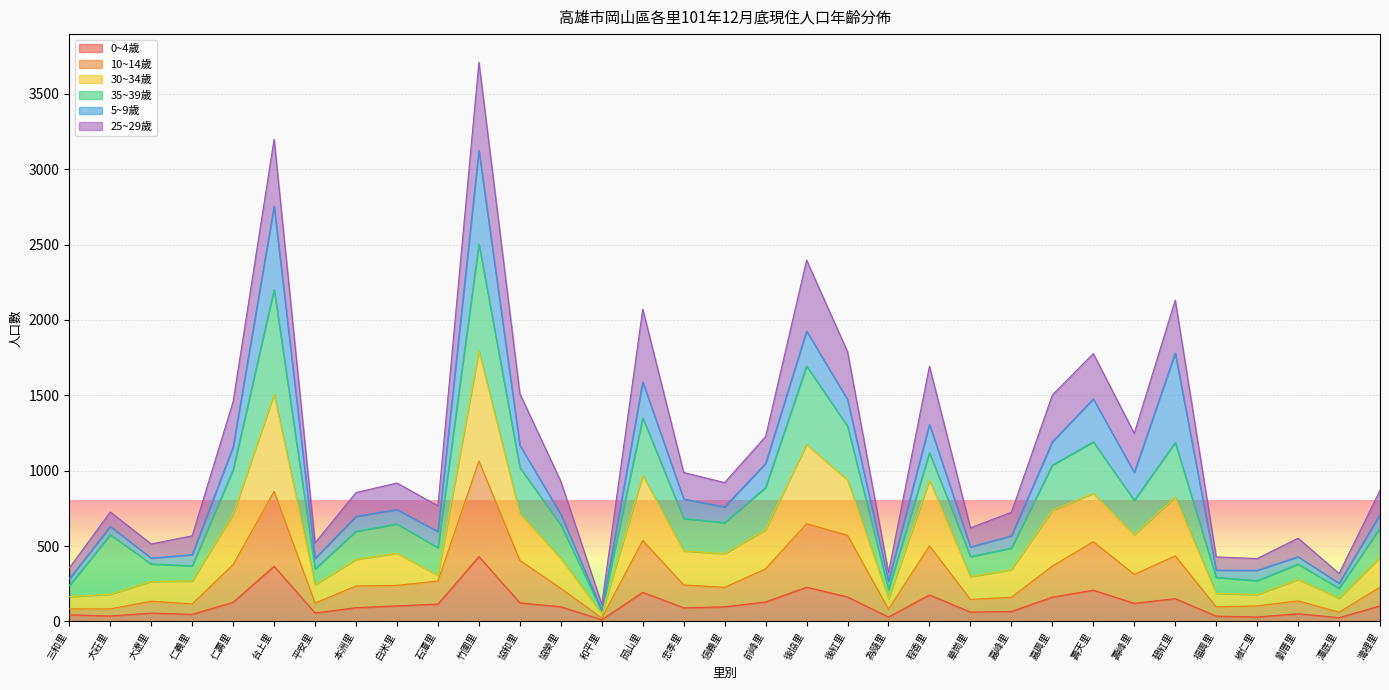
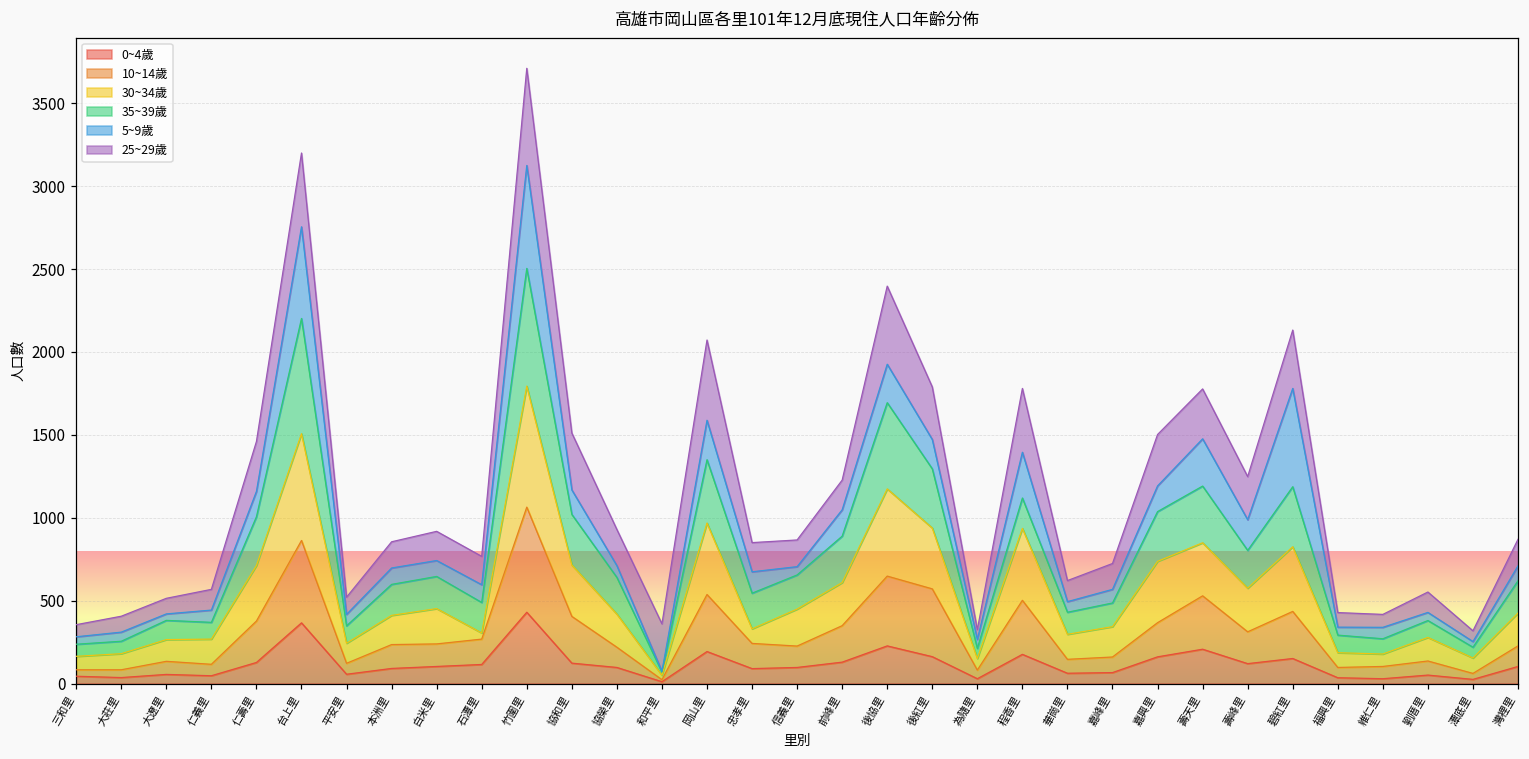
35~39歲, 大莊里: 400 -> 80
25~29歲, 和平里: 40 -> 290
30~34歲, 忠孝里: 230 -> 90
5~9歲, 信義里: 110 -> 50
5~9歲, 程香里: 190 -> 280
